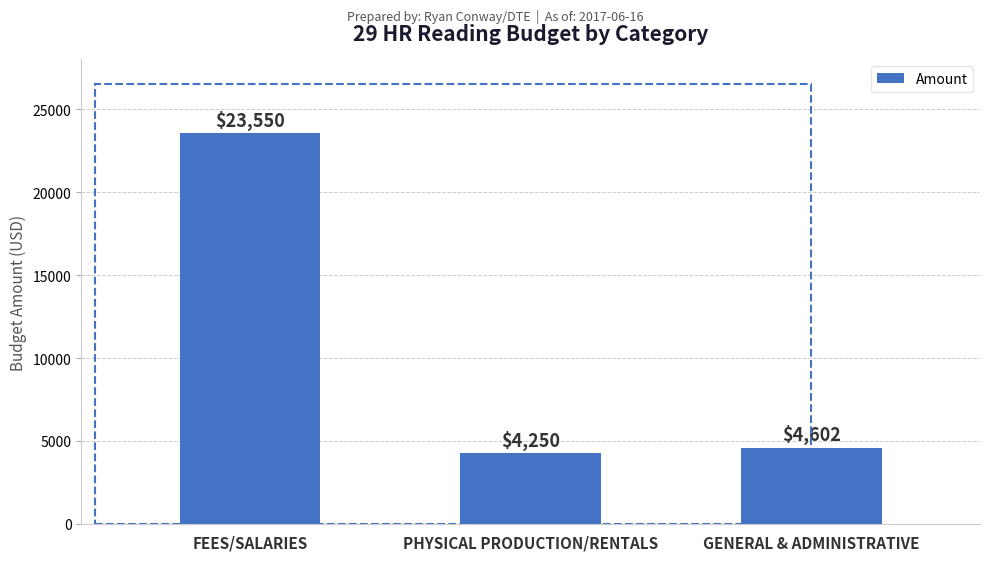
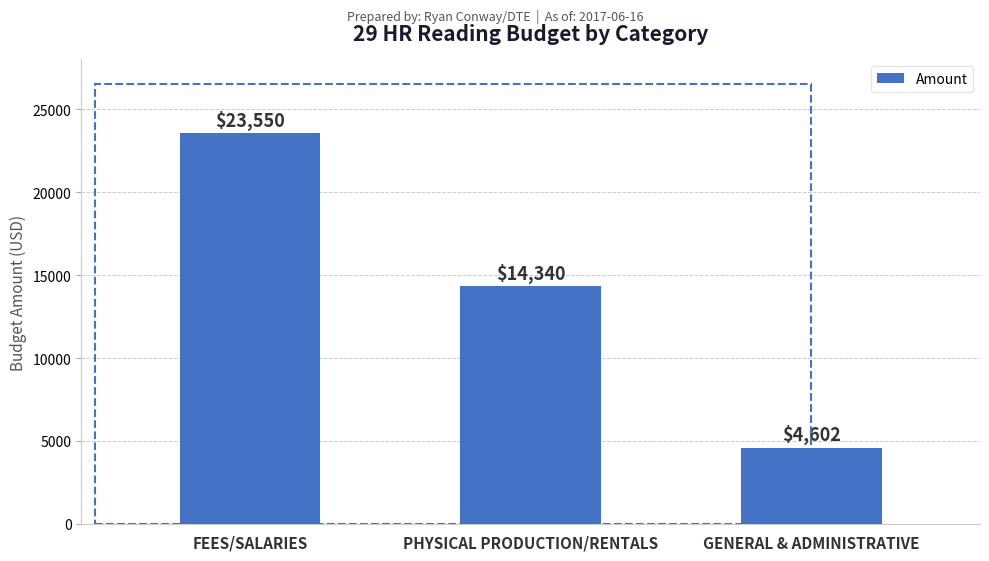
PHYSICAL PRODUCTION/RENTALS: $4,250 -> $14,340
